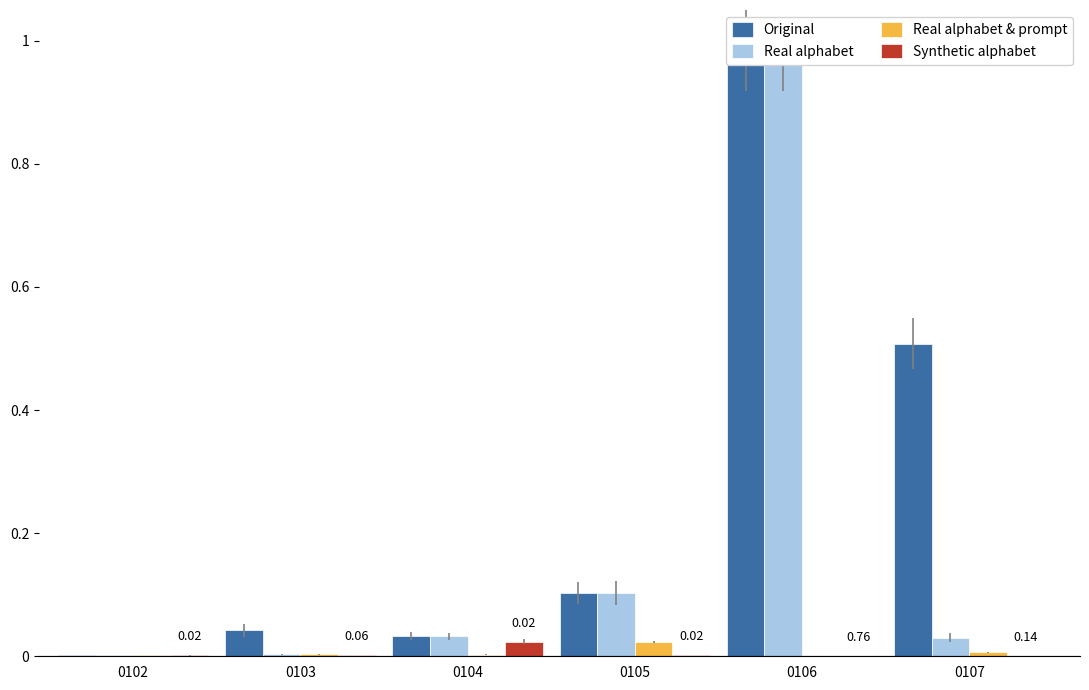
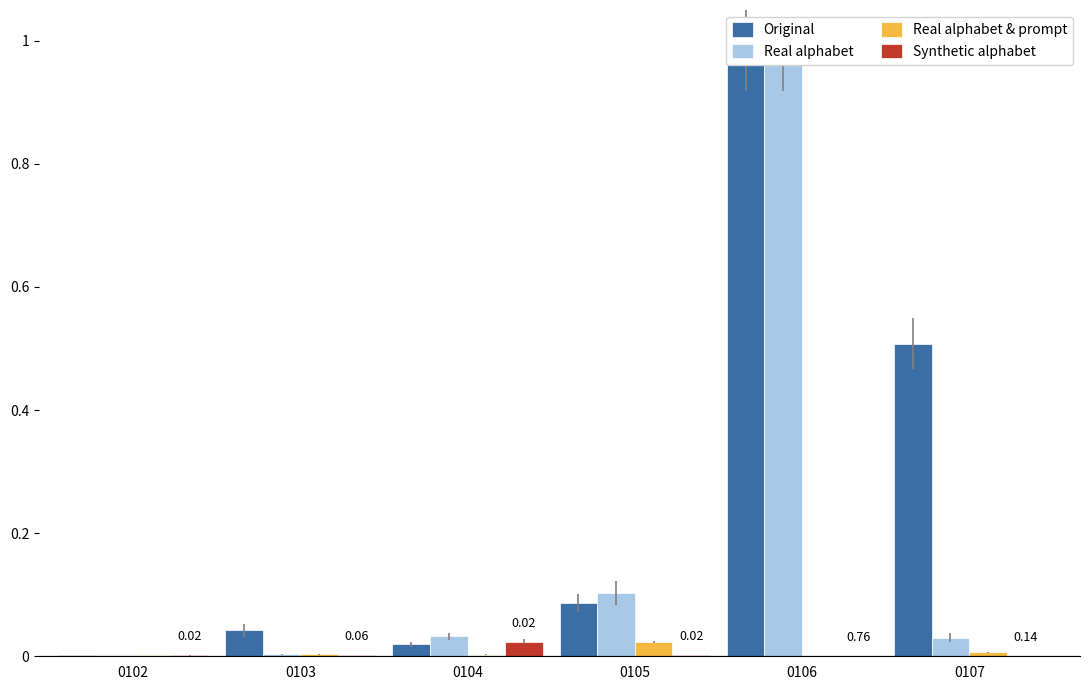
Original, 0104: 0.03 -> 0.02
Original, 0105: 0.10 -> 0.09
